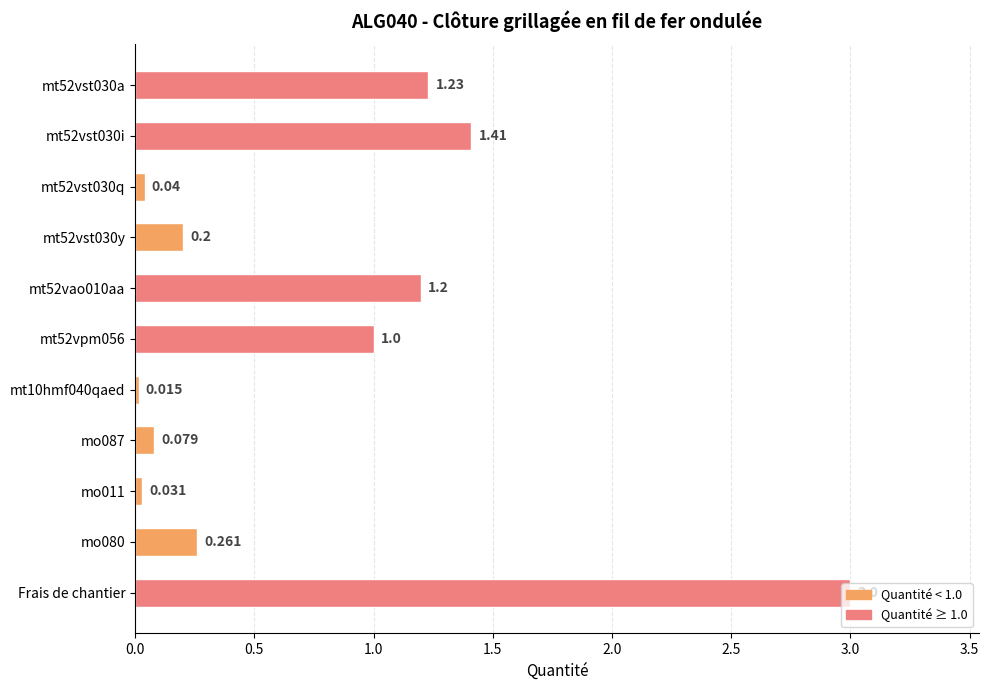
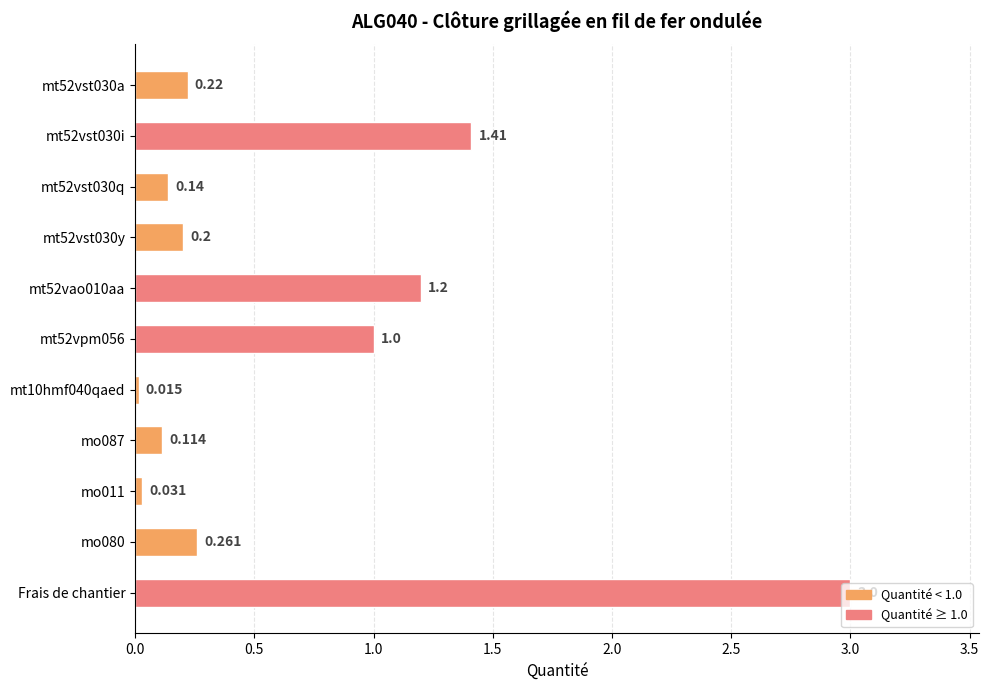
mt52vst030a: 1.23 -> 0.22
mt52vst030q: 0.04 -> 0.14
mo087: 0.079 -> 0.114
